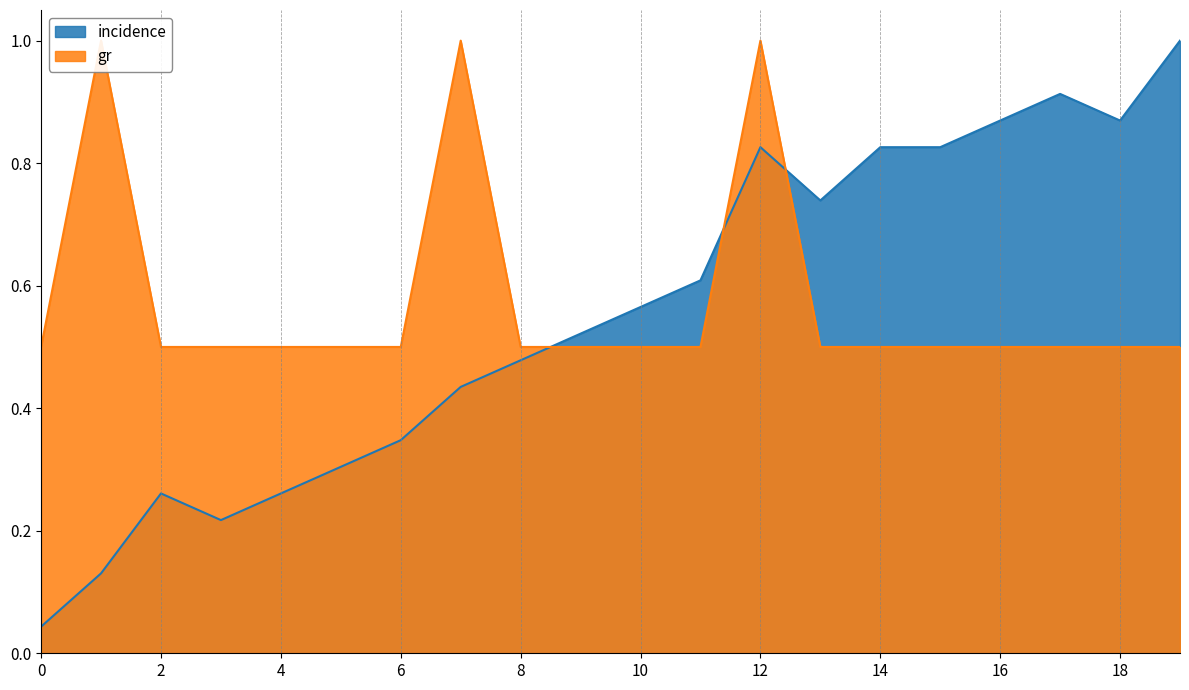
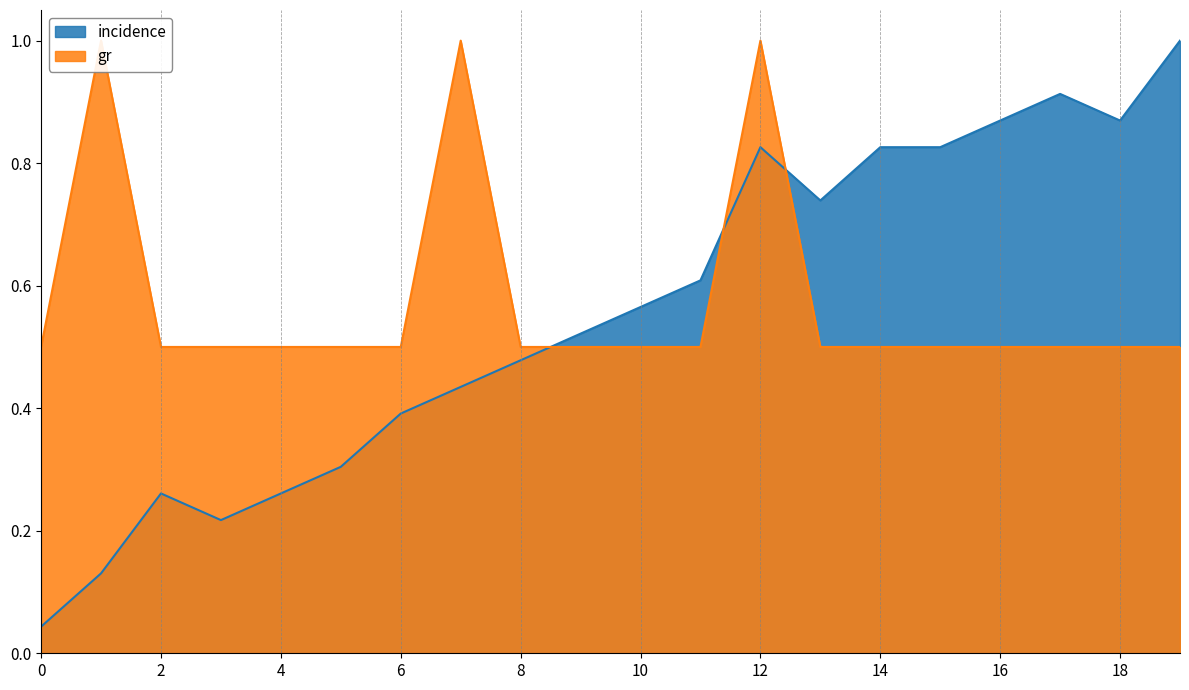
incidence, 6: 0.35 -> 0.39
